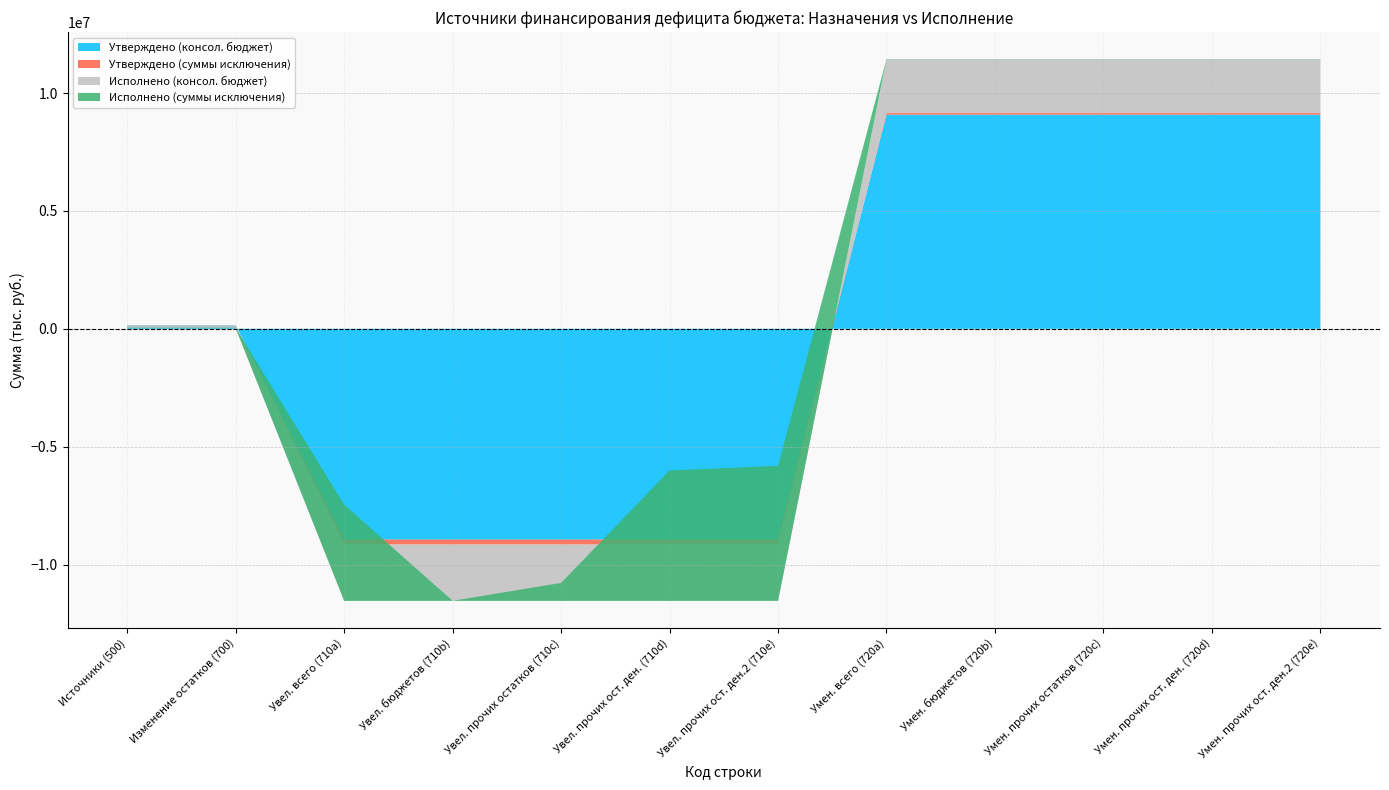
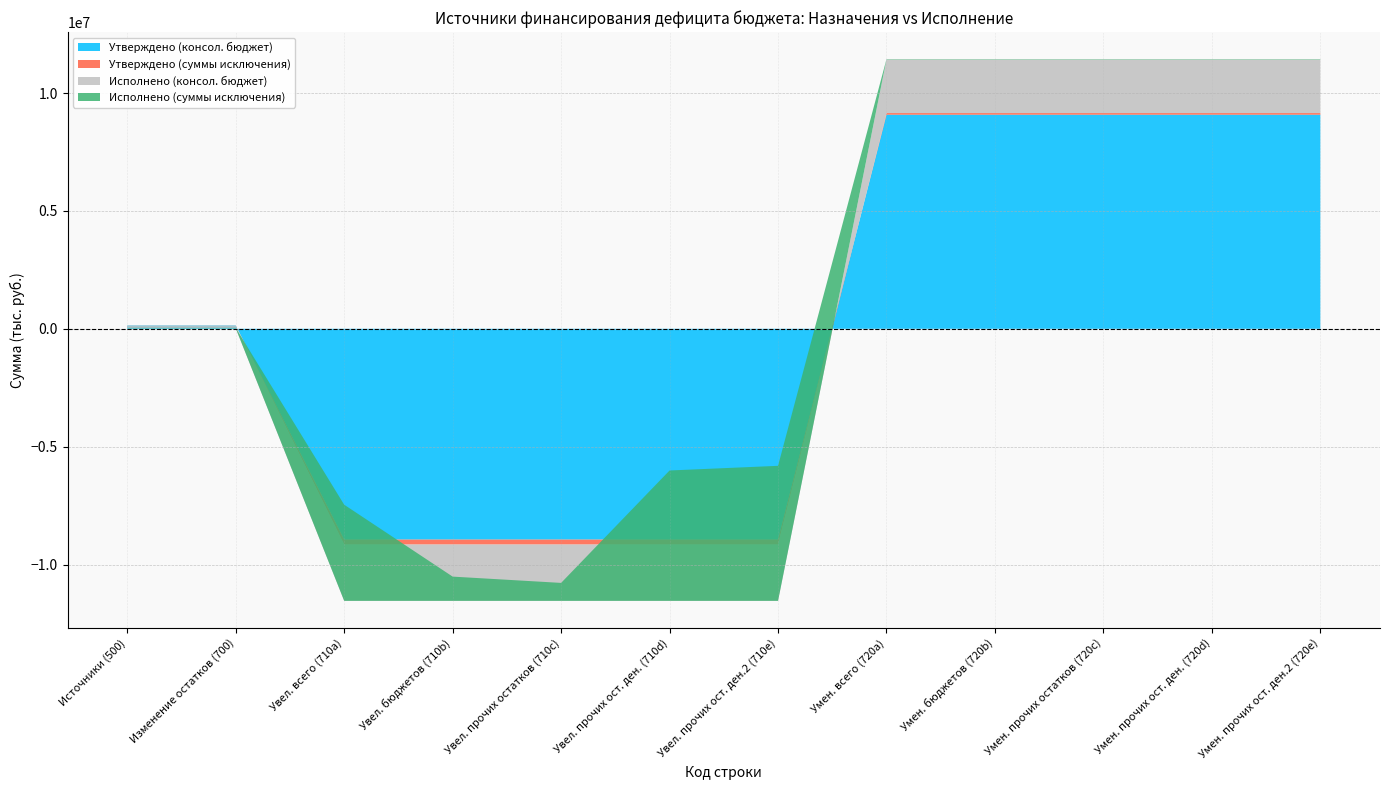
Исполнено (суммы исключения), Увел. бюджетов (710b): 0 -> 1000000
